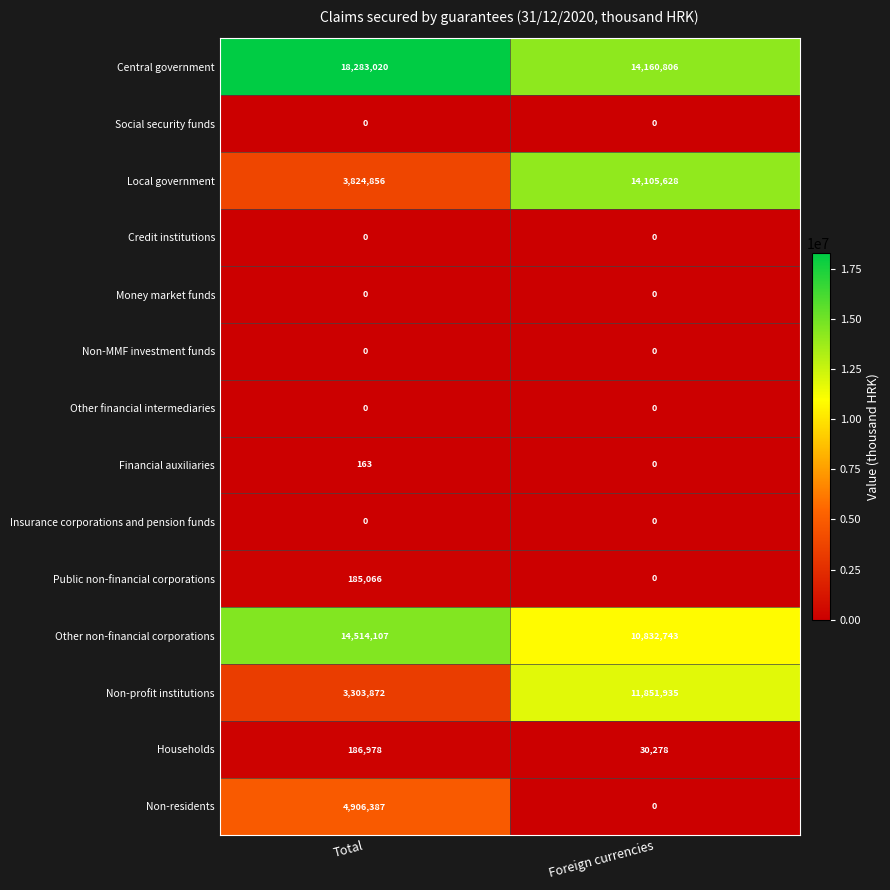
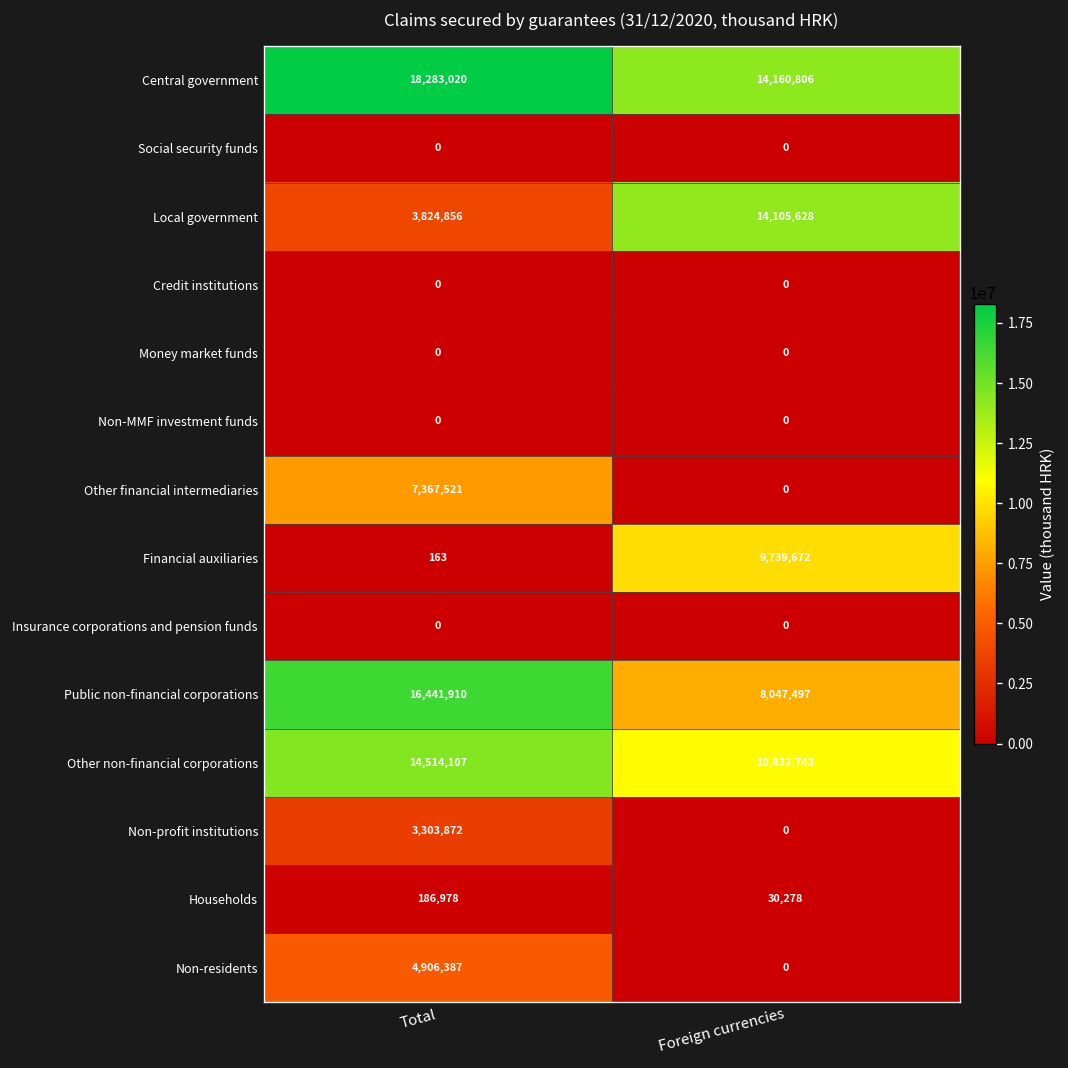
Other financial intermediaries, Total: 0 -> 7,367,521
Financial auxiliaries, Foreign currencies: 0 -> 9,739,672
Public non-financial corporations, Total: 185,066 -> 16,441,910
Public non-financial corporations, Foreign currencies: 0 -> 8,047,497
Non-profit institutions, Foreign currencies: 11,851,935 -> 0
